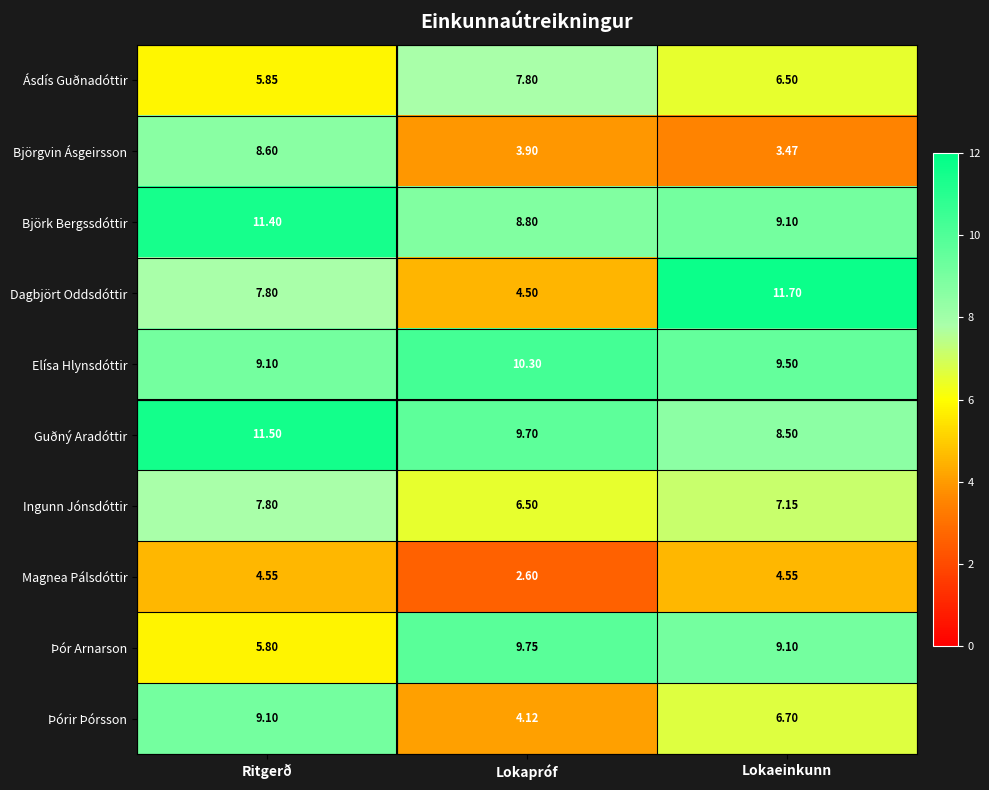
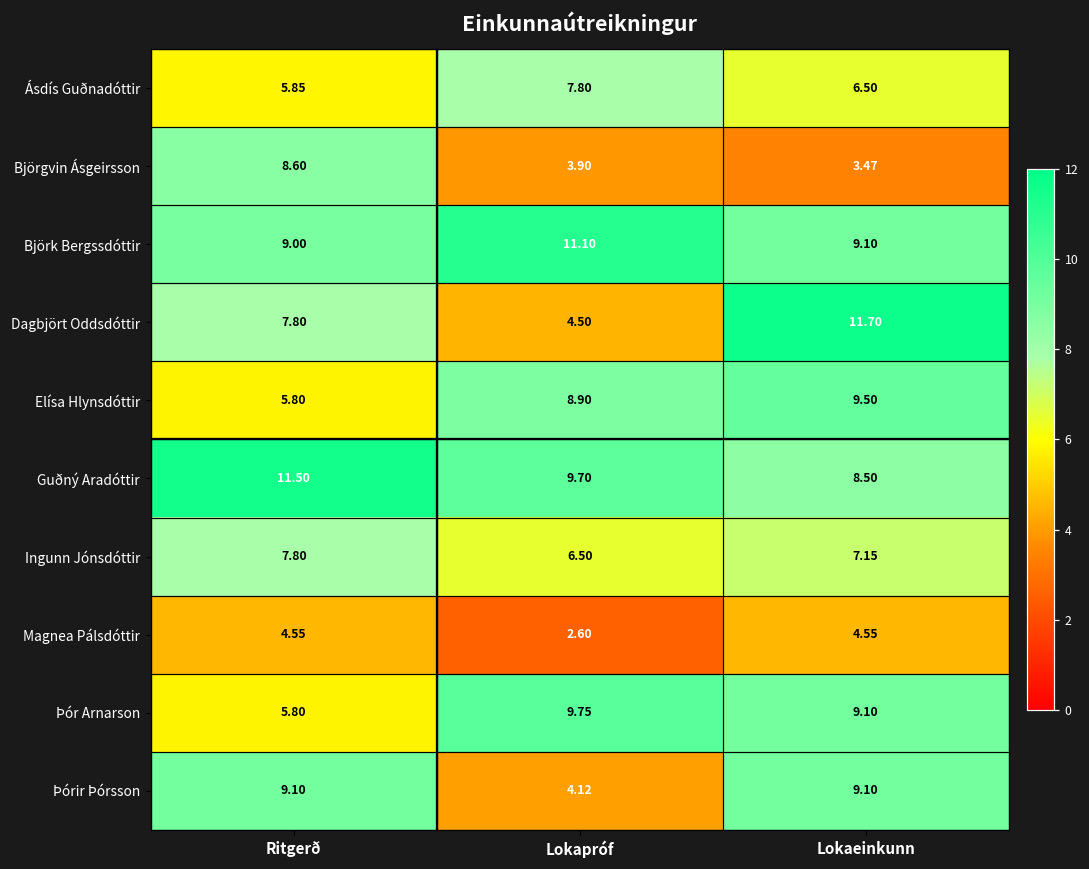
Björk Bergssdóttir, Ritgerð: 11.40 -> 9.00
Björk Bergssdóttir, Lokapróf: 8.80 -> 11.10
Elísa Hlynsdóttir, Ritgerð: 9.10 -> 5.80
Elísa Hlynsdóttir, Lokapróf: 10.30 -> 8.90
Þórir Þórsson, Lokaeinkunn: 6.70 -> 9.10
